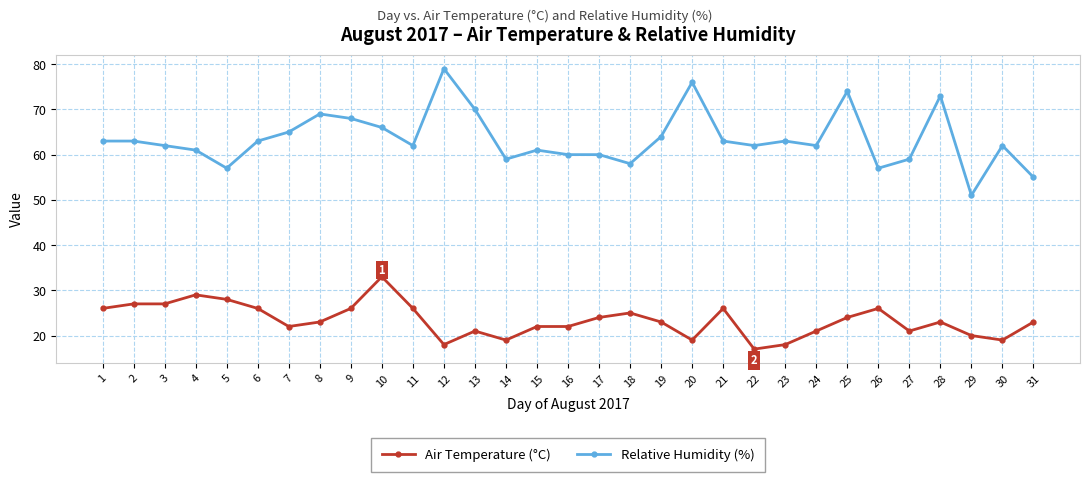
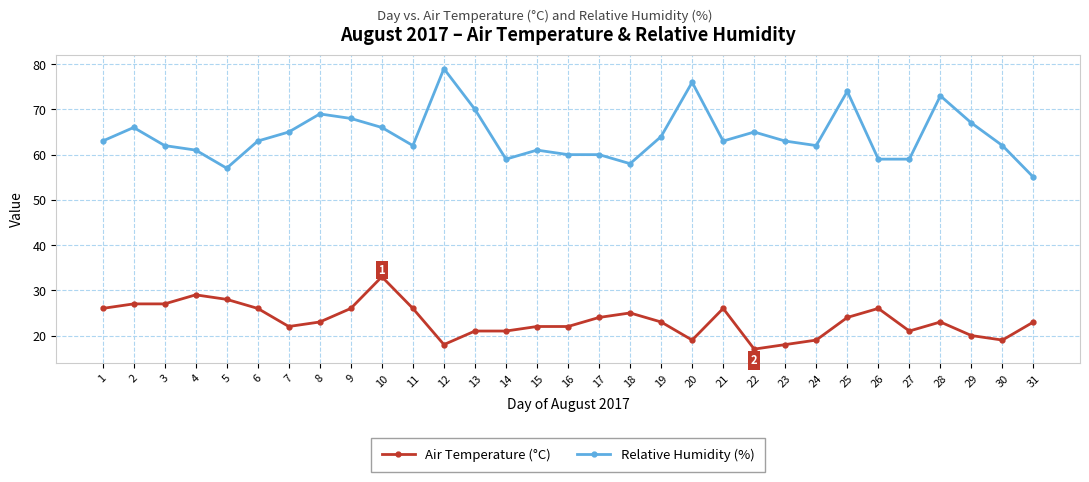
Relative Humidity (%), 2: 63 -> 66
Air Temperature (°C), 14: 19 -> 21
Relative Humidity (%), 22: 62 -> 65
Air Temperature (°C), 24: 21 -> 19
Relative Humidity (%), 26: 57 -> 59
Relative Humidity (%), 29: 51 -> 67
